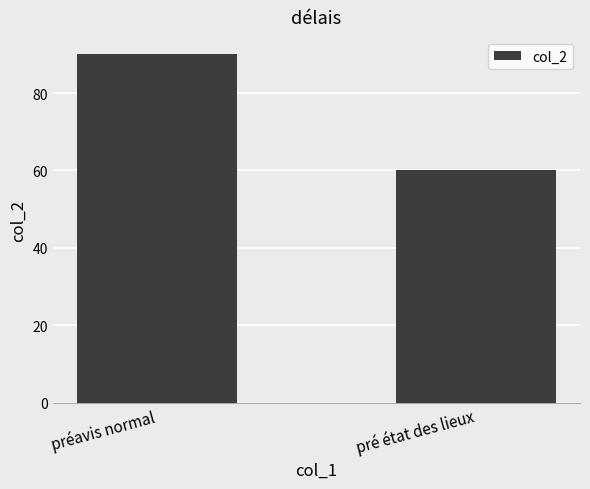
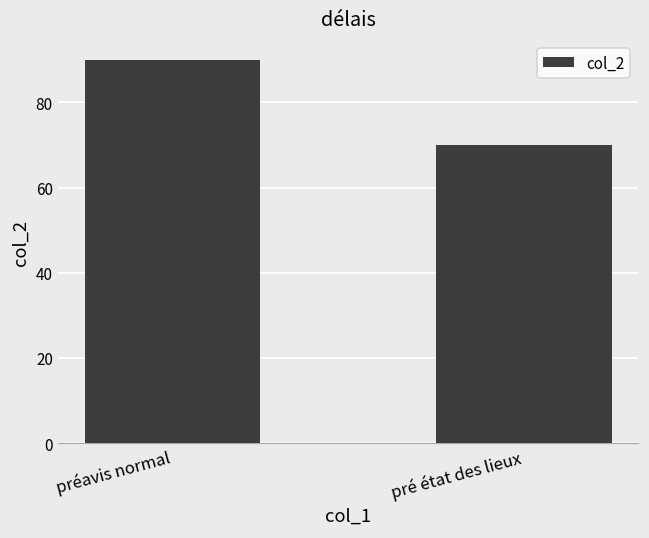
pré état des lieux: 60 -> 70
